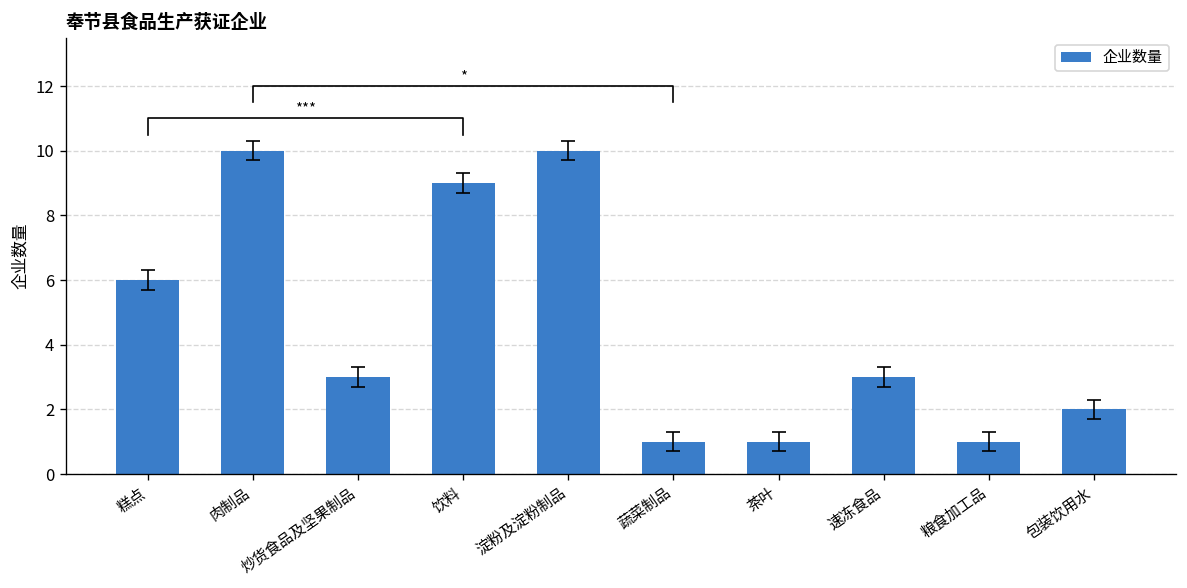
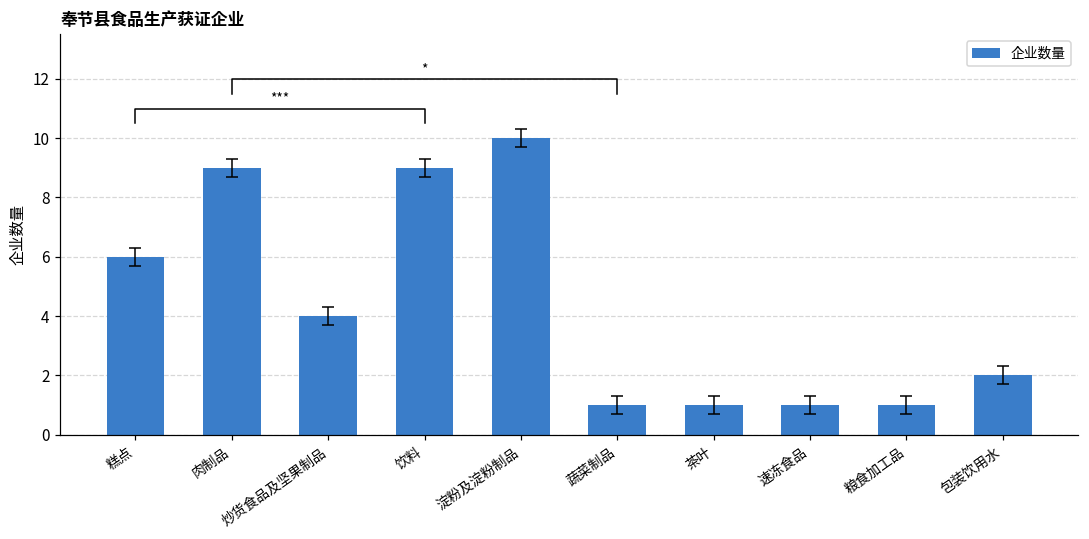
企业数量, 肉制品: 10 -> 9
企业数量, 炒货食品及坚果制品: 3 -> 4
企业数量, 速冻食品: 3 -> 1
